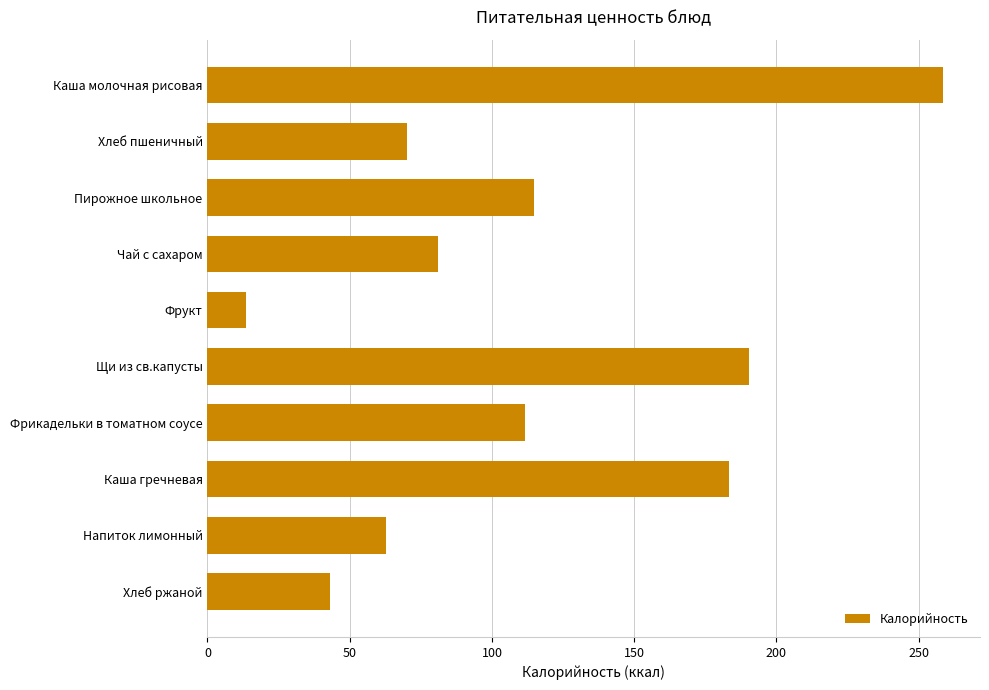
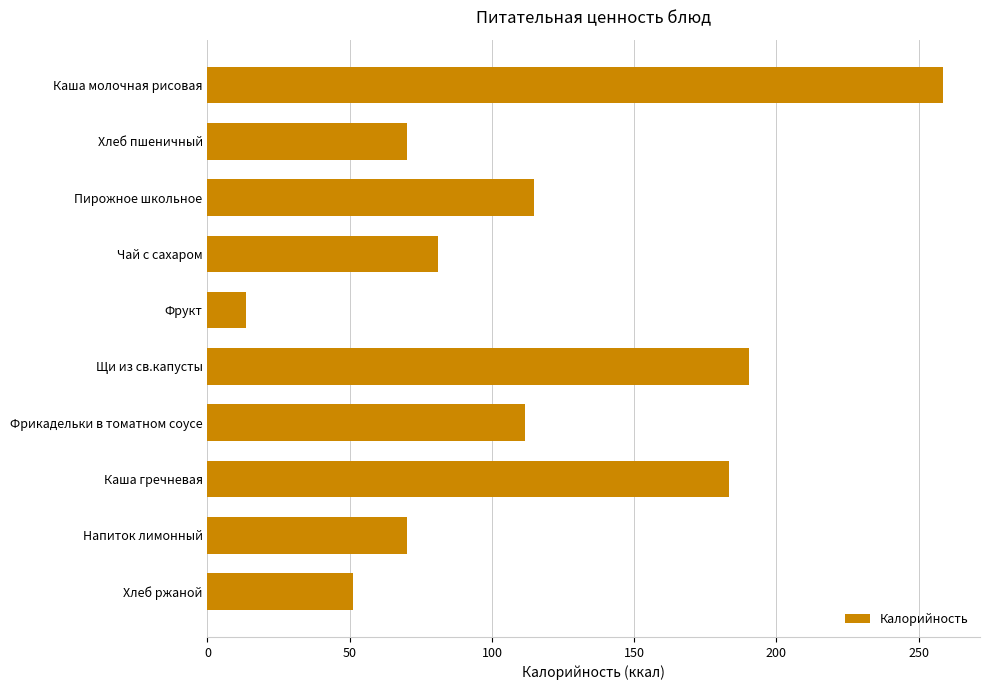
Напиток лимонный: 63 -> 70
Хлеб ржаной: 43 -> 51
